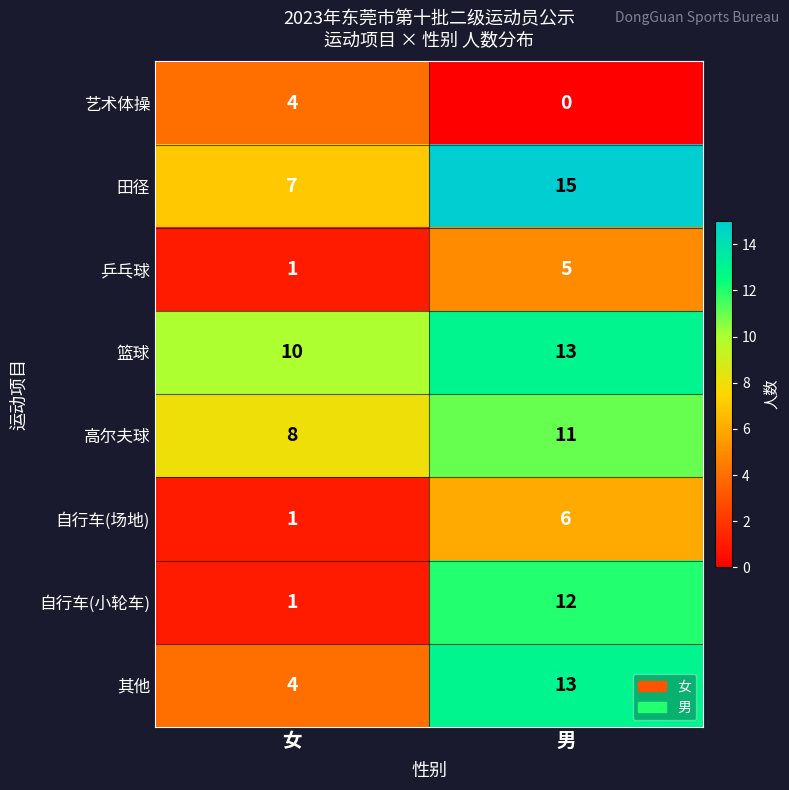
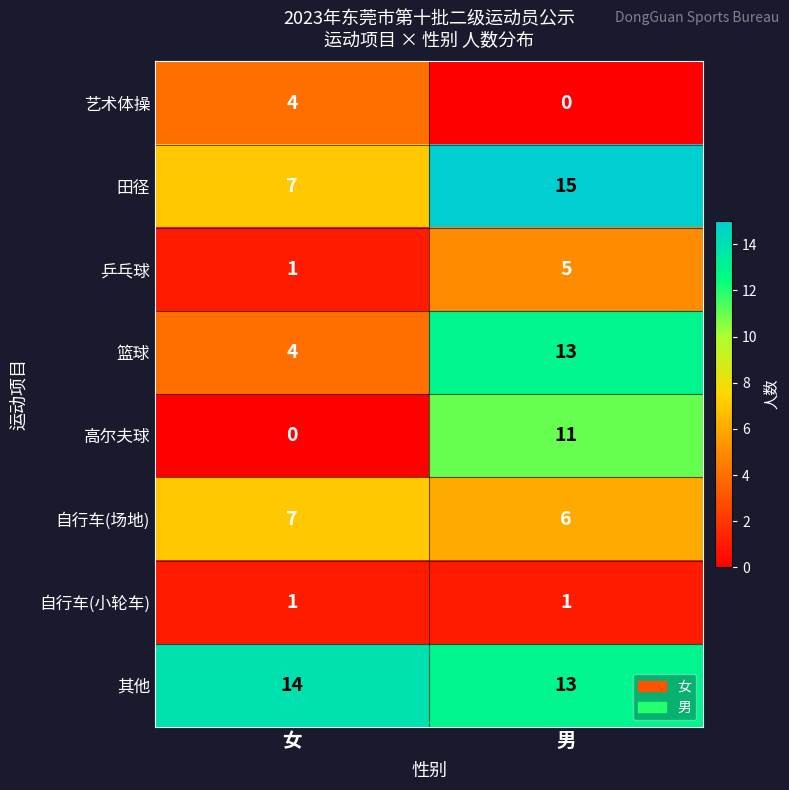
篮球, 女: 10 -> 4
高尔夫球, 女: 8 -> 0
自行车(场地), 女: 1 -> 7
自行车(小轮车), 男: 12 -> 1
其他, 女: 4 -> 14
